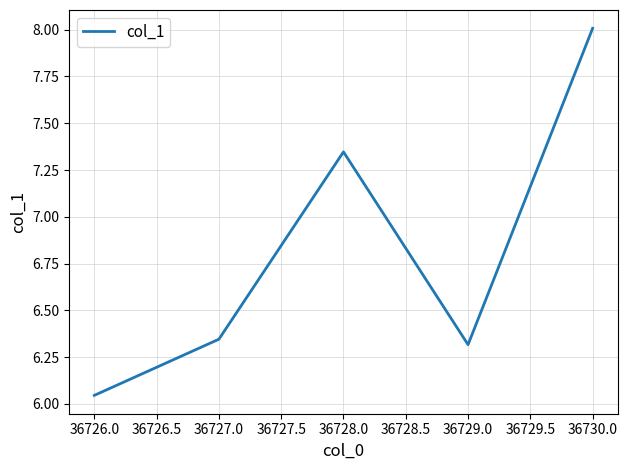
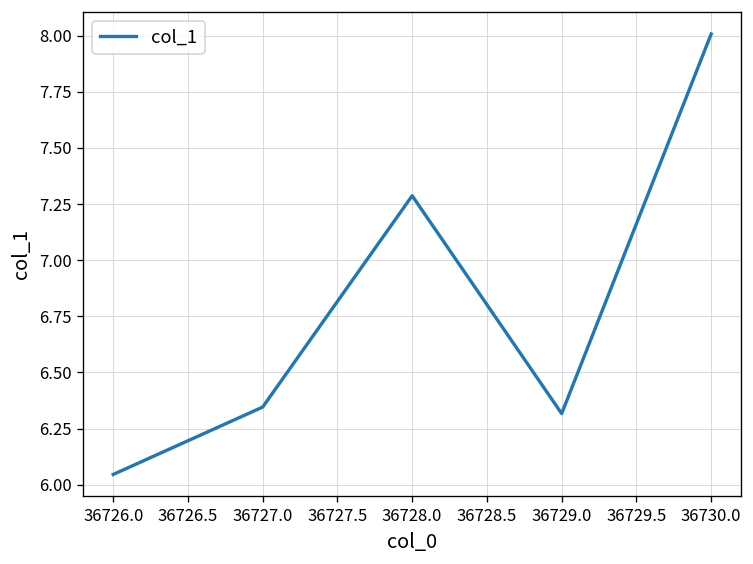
36728.0: 7.35 -> 7.29
